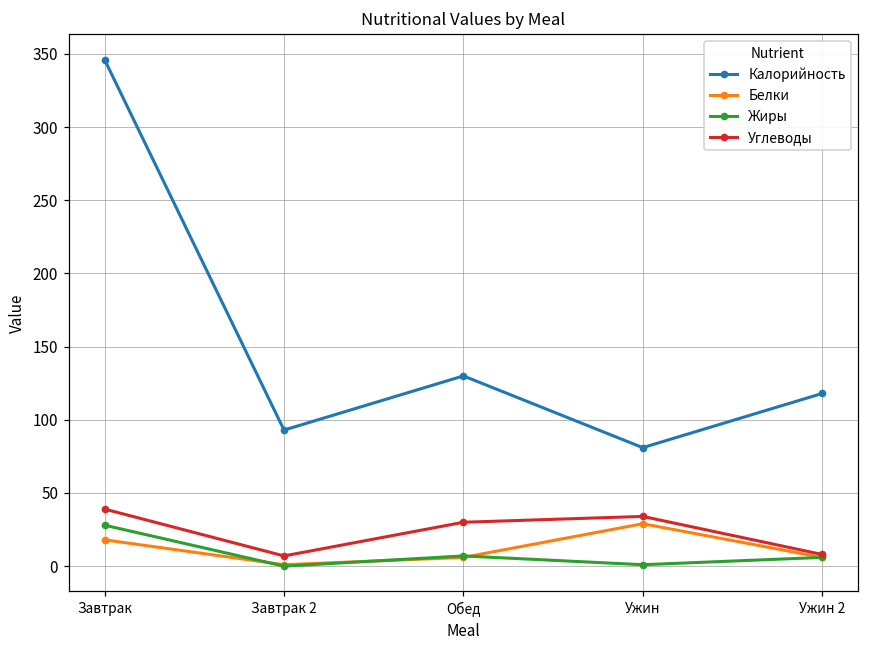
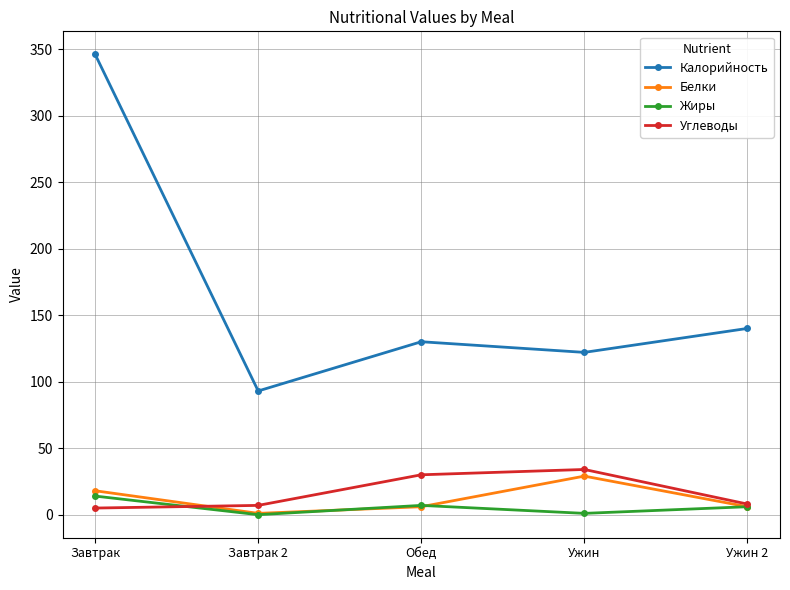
Жиры, Завтрак: 28 -> 14
Углеводы, Завтрак: 39 -> 5
Калорийность, Ужин: 81 -> 122
Калорийность, Ужин 2: 118 -> 140
